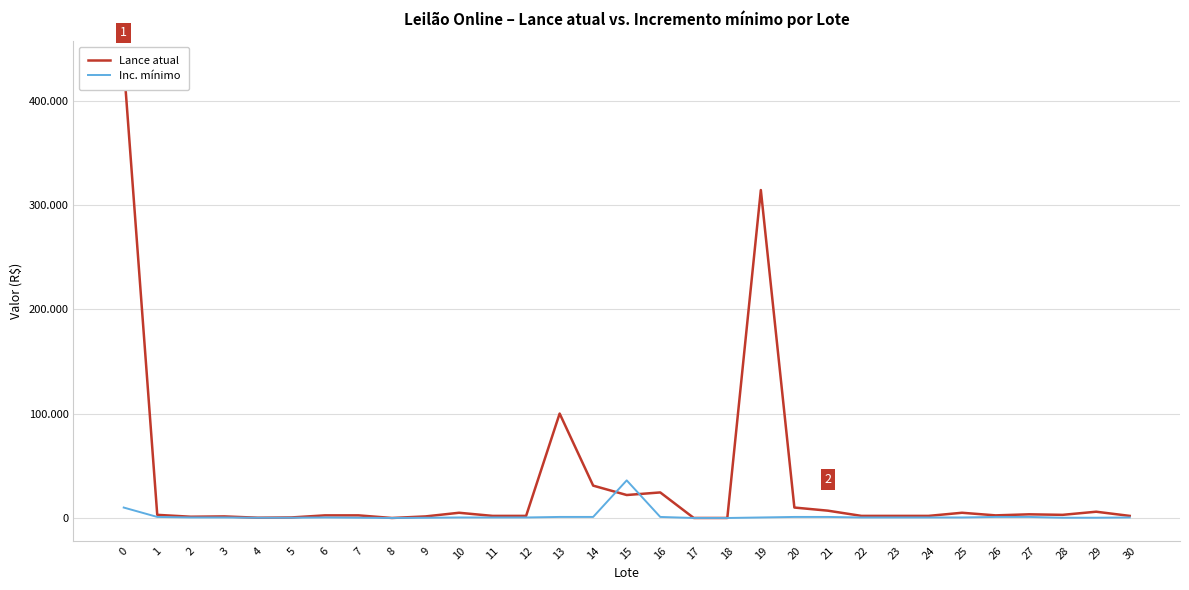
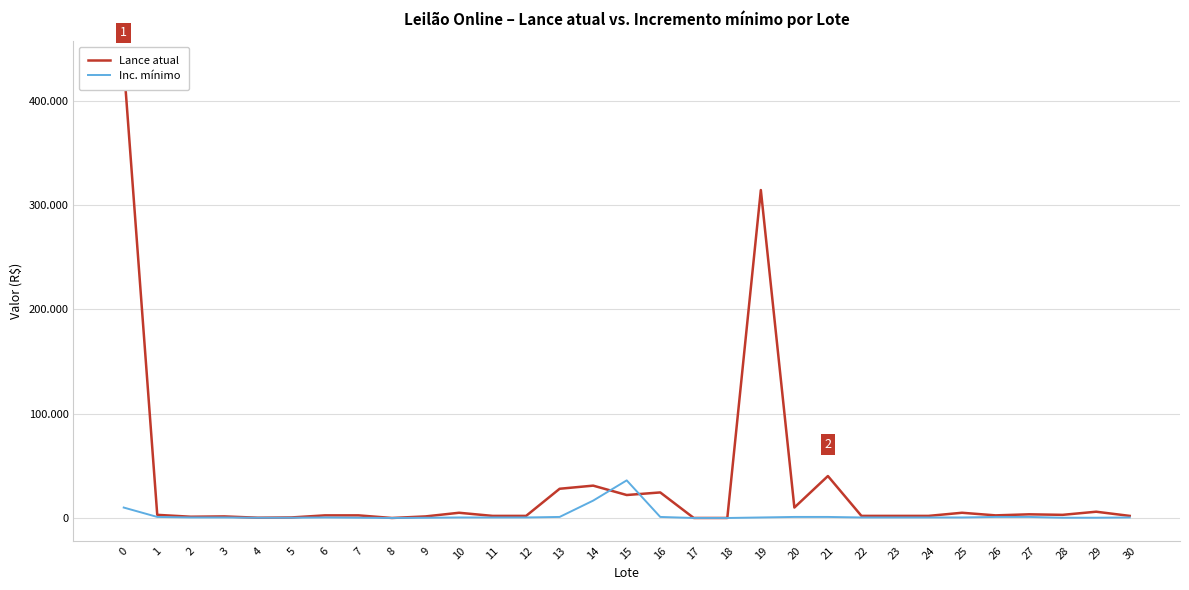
Lance atual, 13: 100 -> 28
Inc. mínimo, 14: 1 -> 17
Lance atual, 21: 7 -> 40
